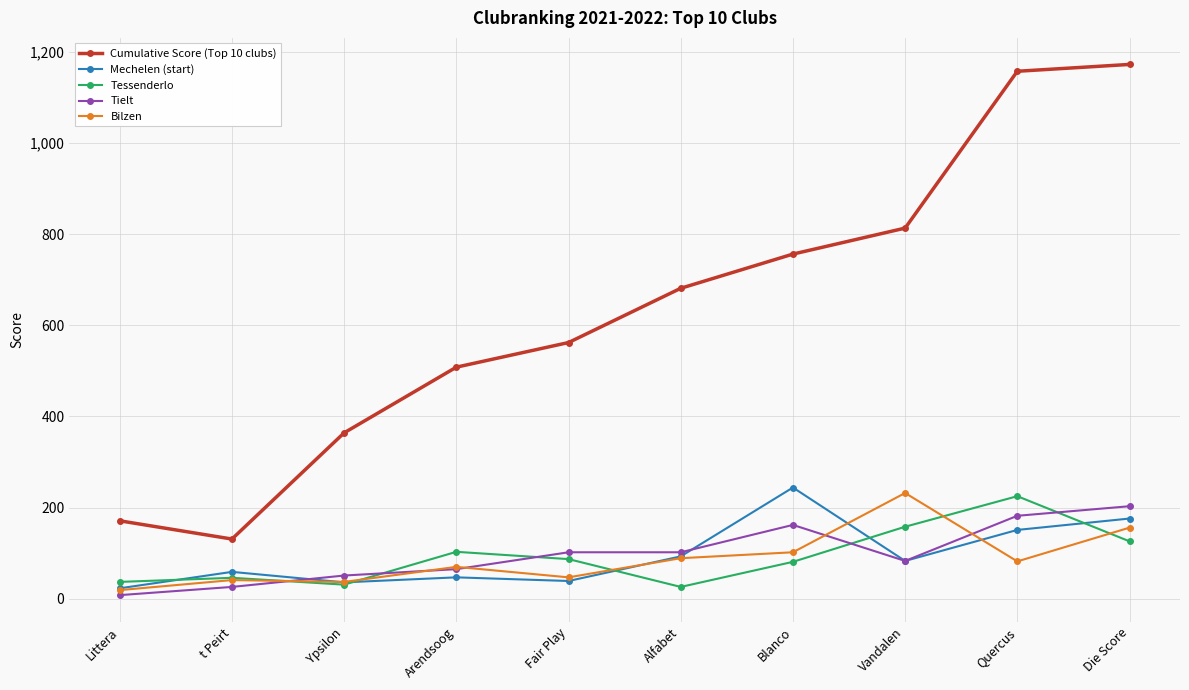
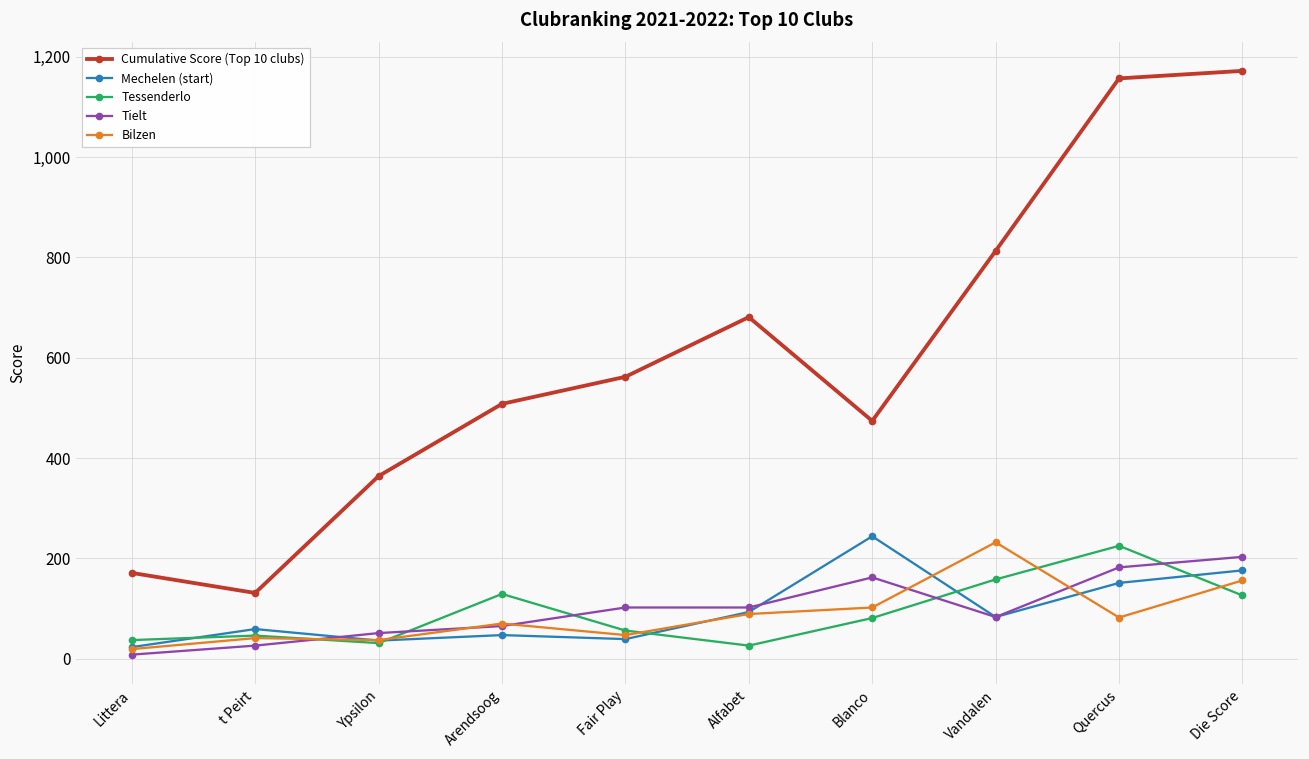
Tessenderlo, Arendsoog: 100 -> 130
Tessenderlo, Fair Play: 90 -> 60
Cumulative Score (Top 10 clubs), Blanco: 760 -> 470
